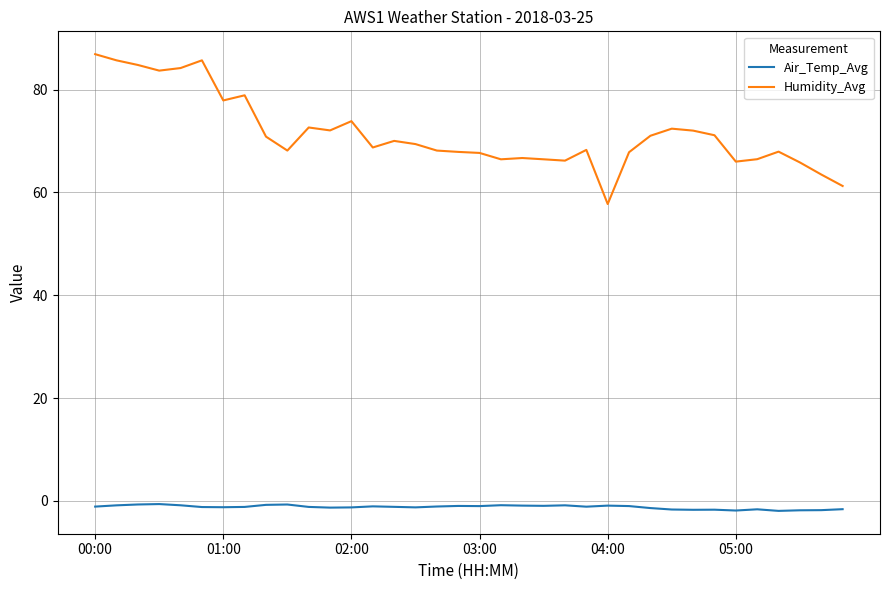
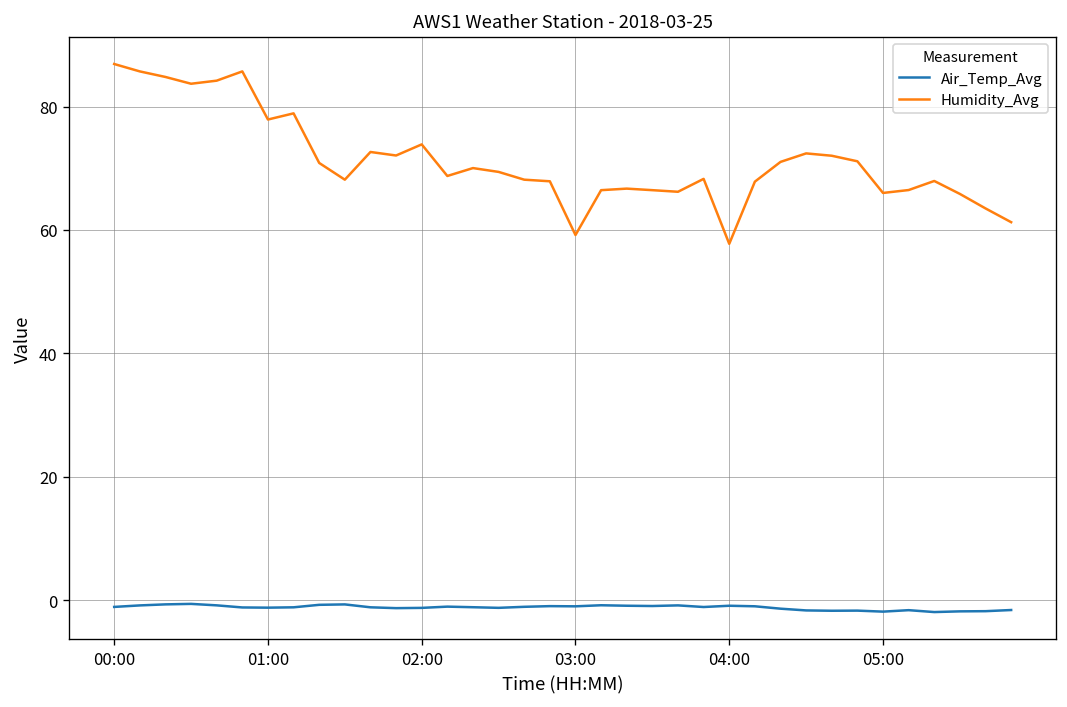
Humidity_Avg, 03:00: 68 -> 59
